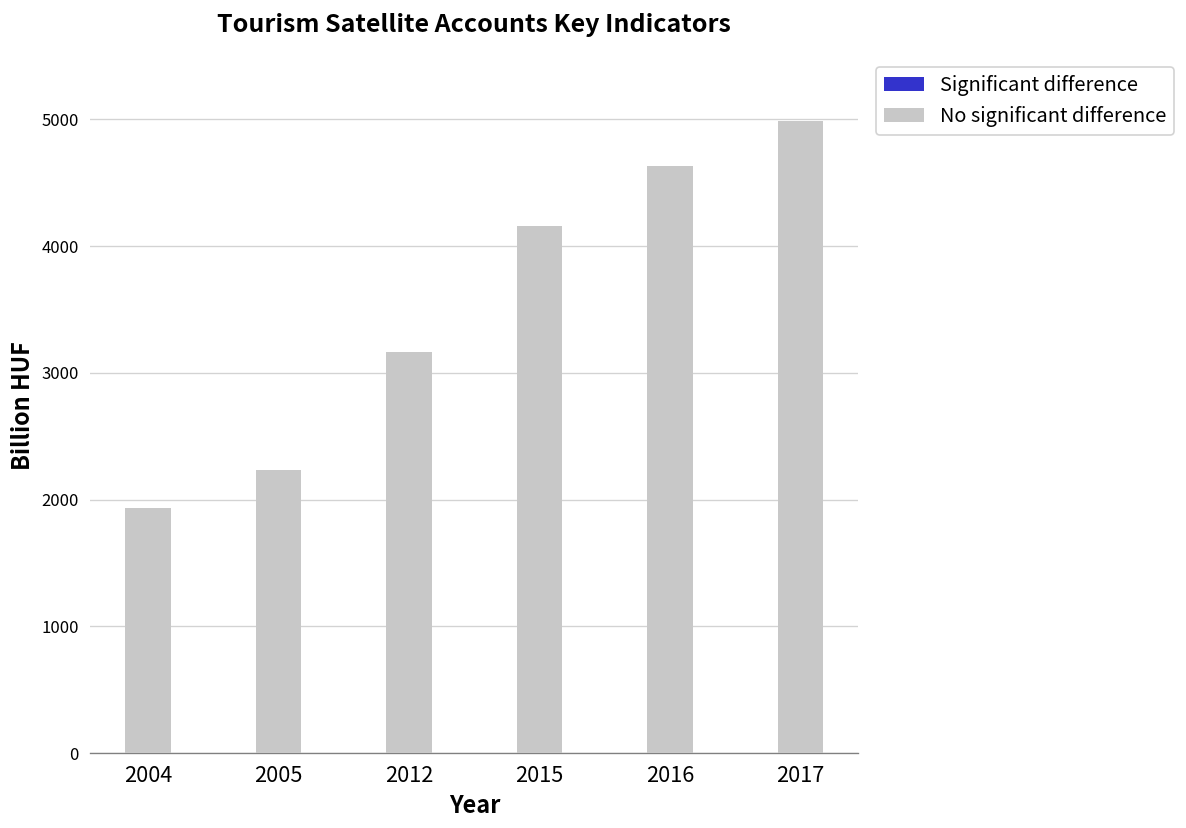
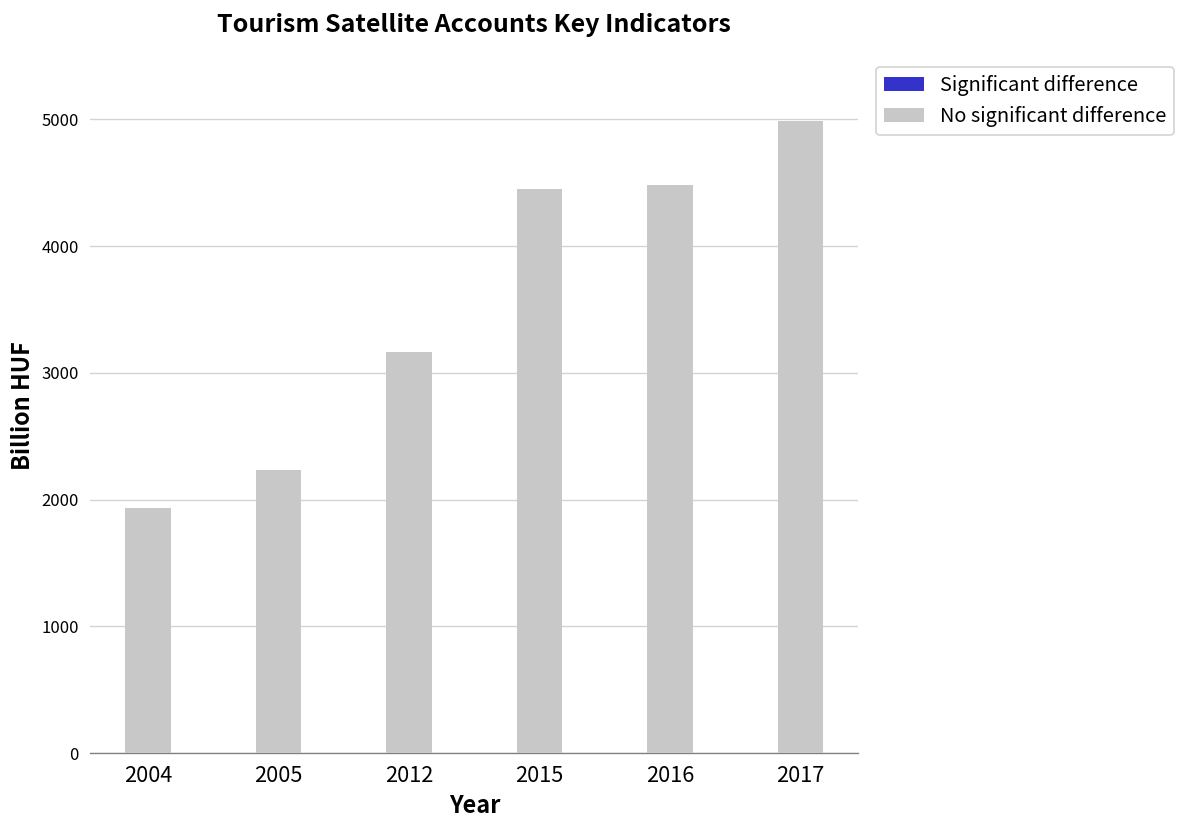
No significant difference, 2015: 4160 -> 4450
No significant difference, 2016: 4630 -> 4490
